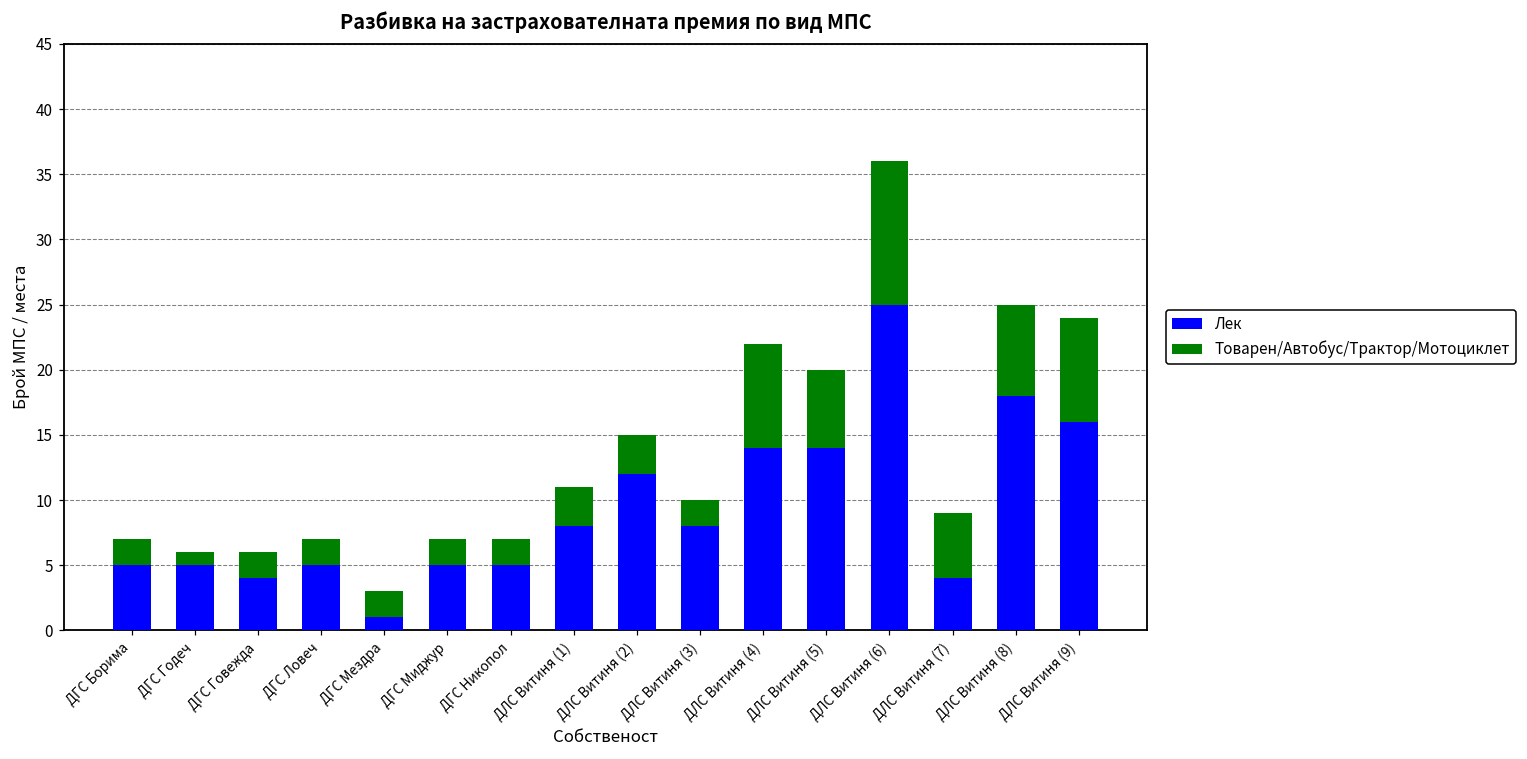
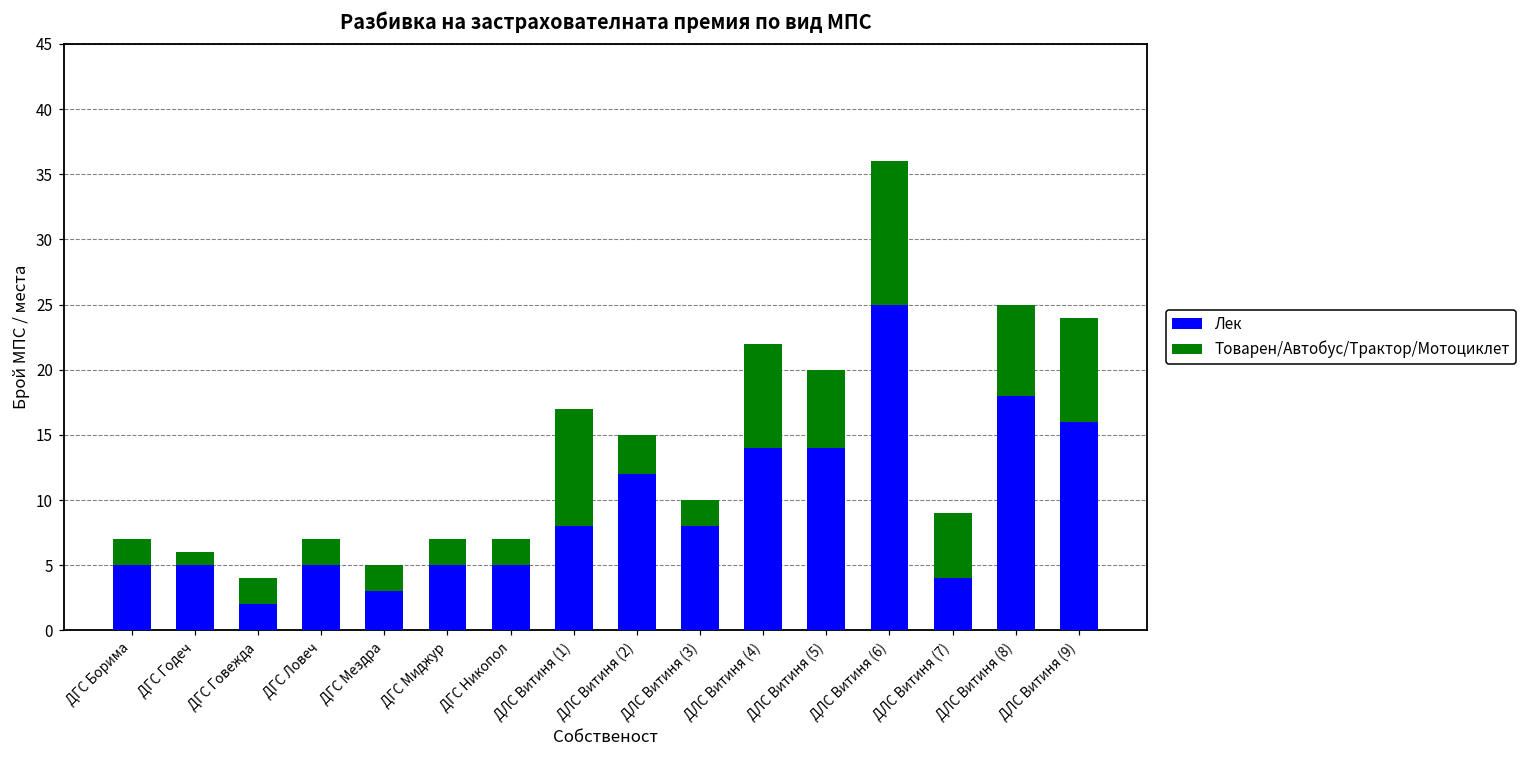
Лек, ДГС Говежда: 4 -> 2
Лек, ДГС Мездра: 1 -> 3
Товарен/Автобус/Трактор/Мотоциклет, ДЛС Витиня (1): 3 -> 9
